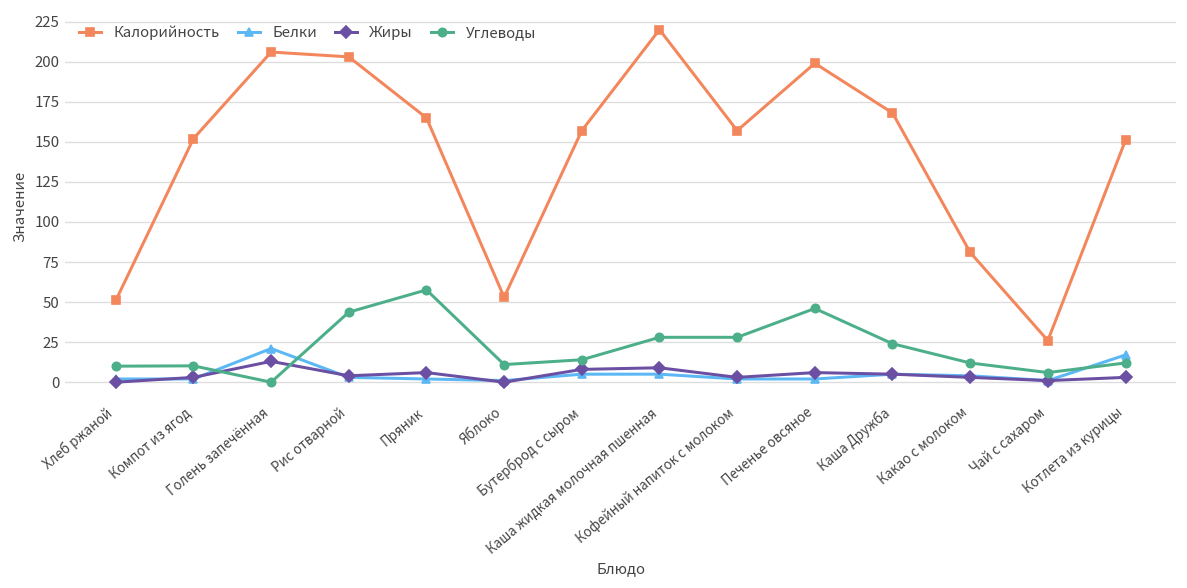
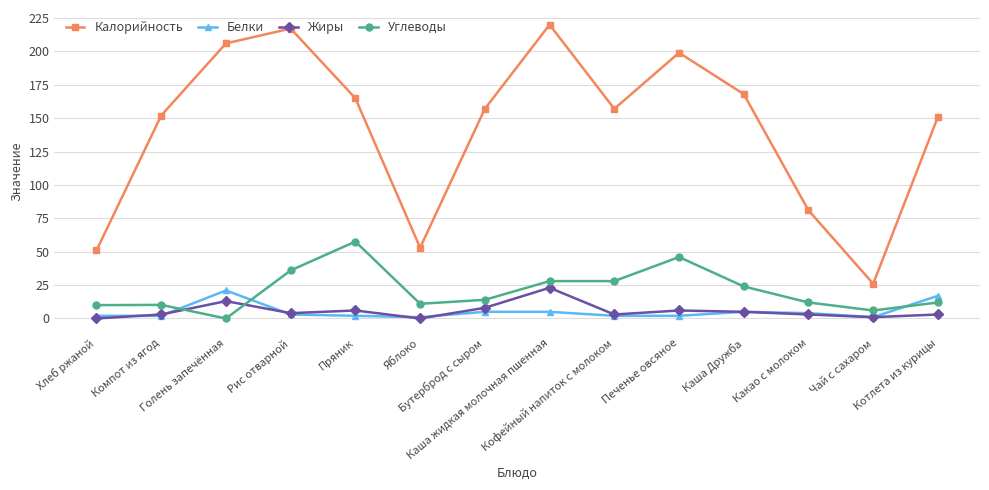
Калорийность, Рис отварной: 203 -> 217
Углеводы, Рис отварной: 44 -> 36
Жиры, Каша жидкая молочная пшенная: 9 -> 23
